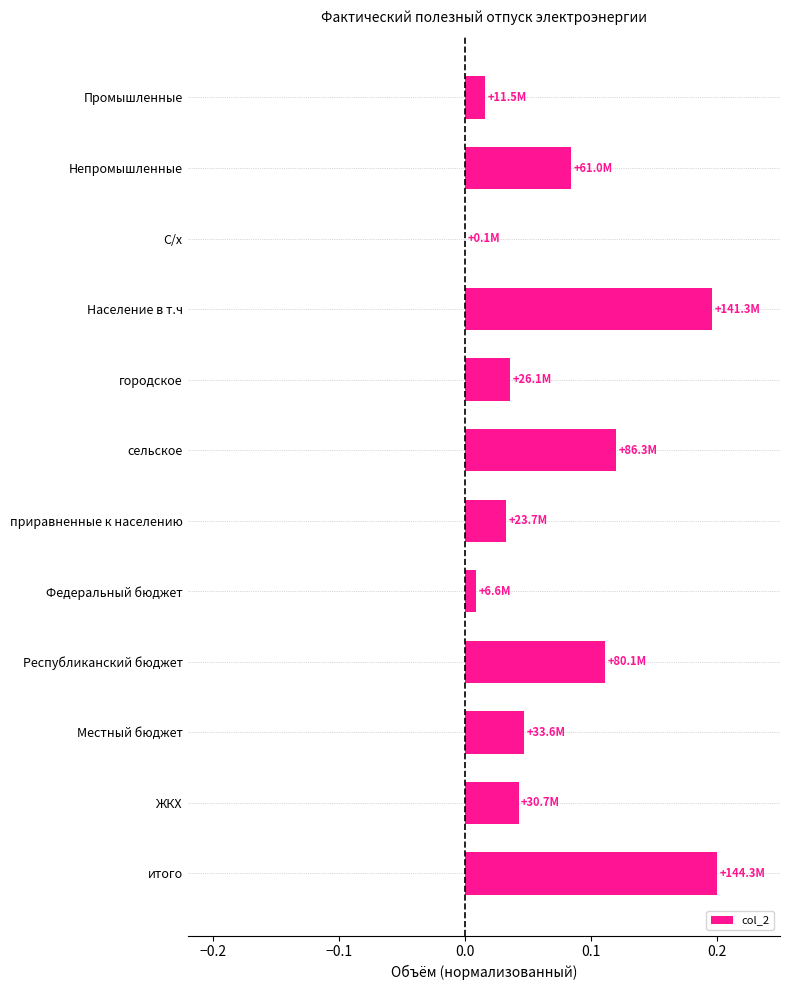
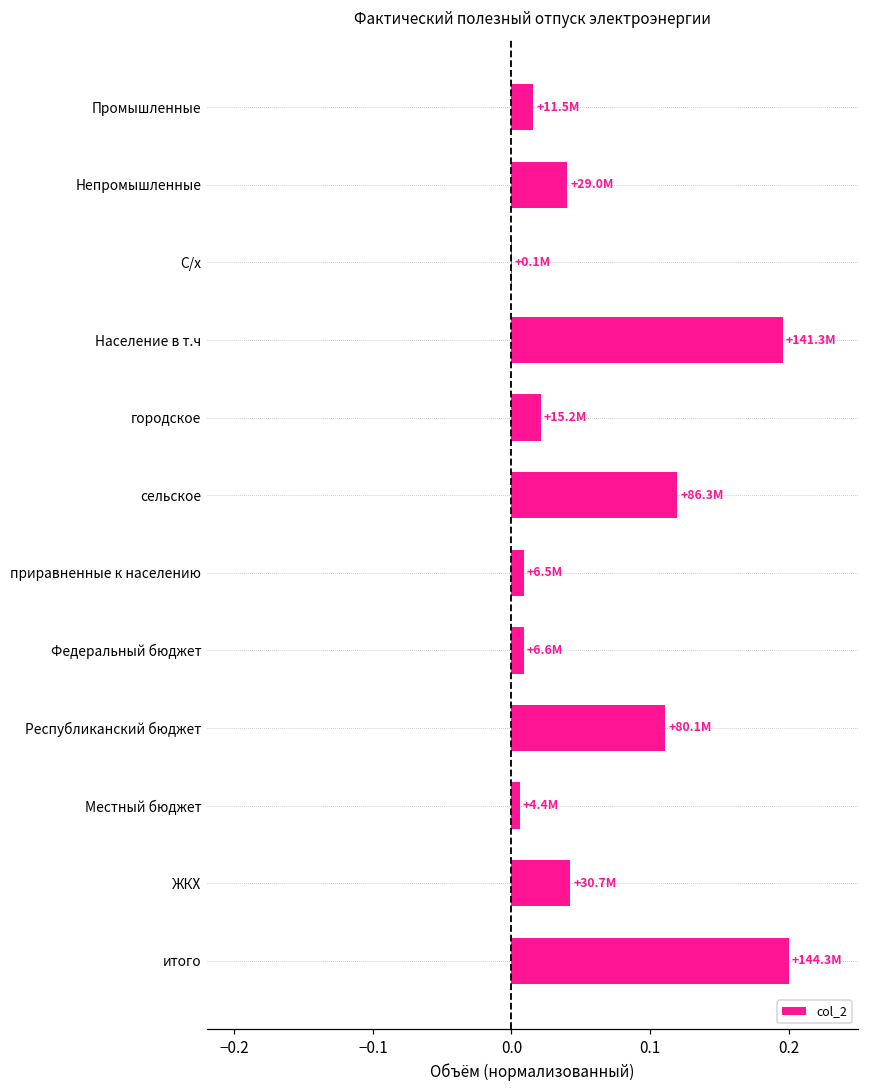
Непромышленные: +61.0M -> +29.0M
городское: +26.1M -> +15.2M
приравненные к населению: +23.7M -> +6.5M
Местный бюджет: +33.6M -> +4.4M
